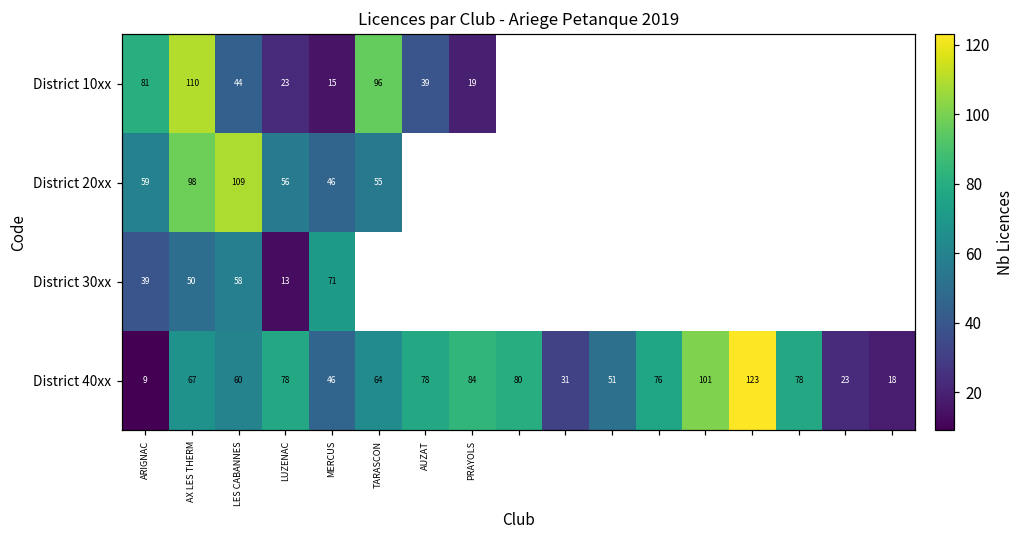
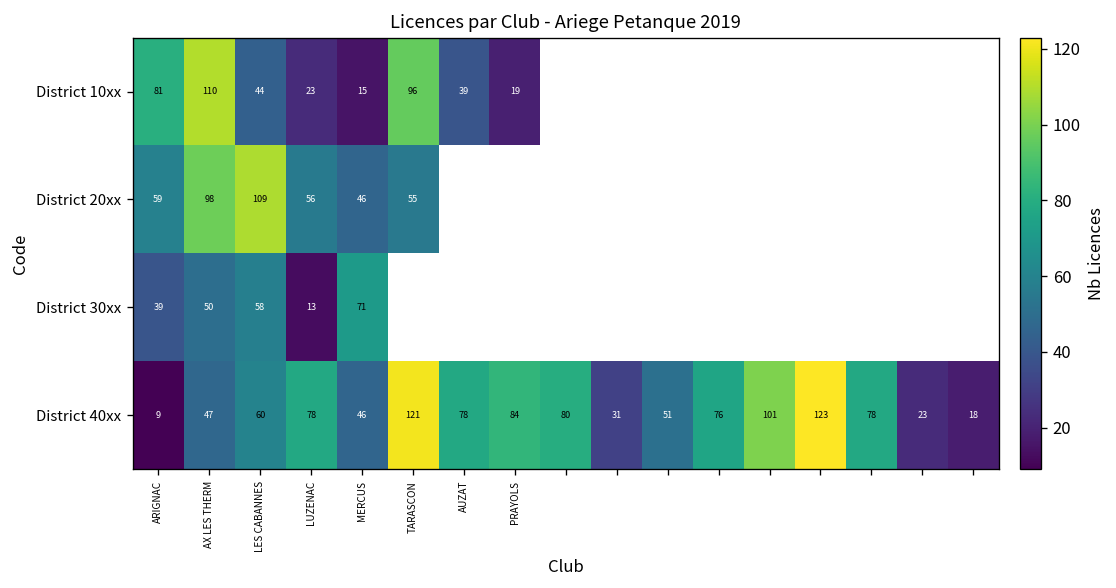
District 40xx, AX LES THERM: 67 -> 47
District 40xx, TARASCON: 64 -> 121
